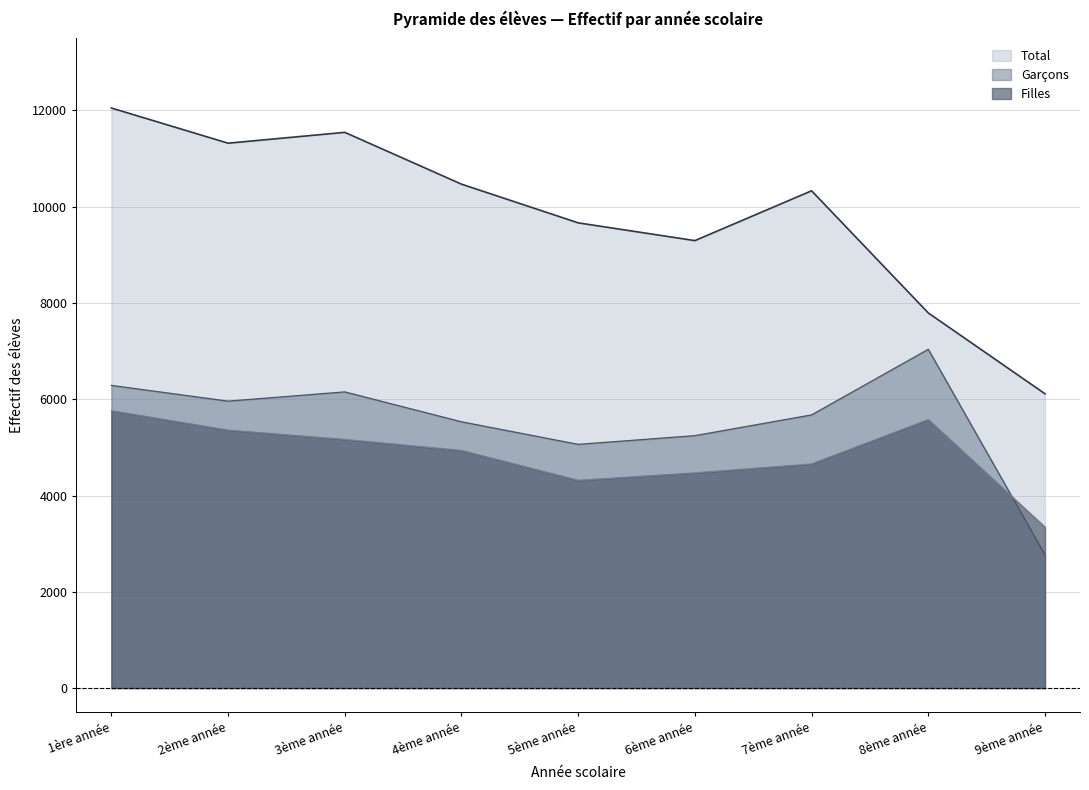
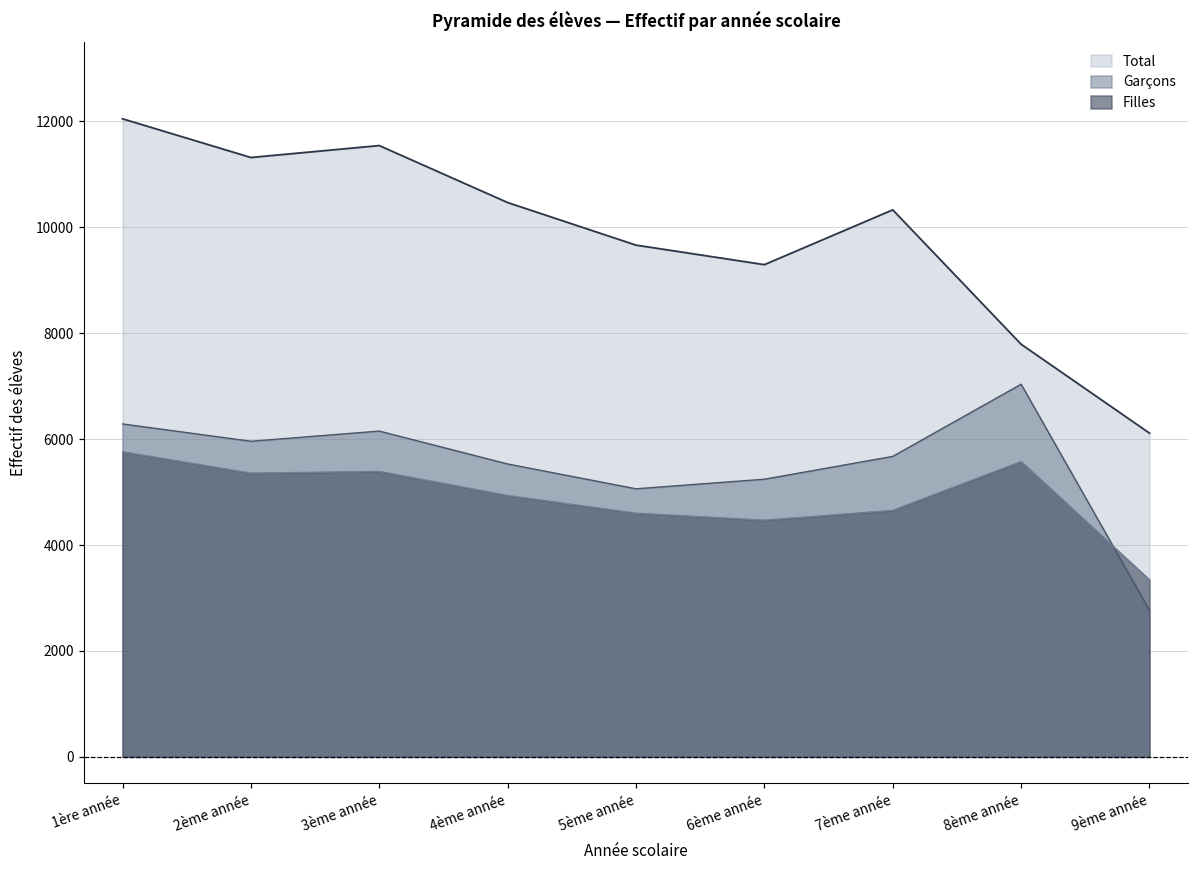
Filles, 3ème année: 5200 -> 5400
Filles, 5ème année: 4300 -> 4600
